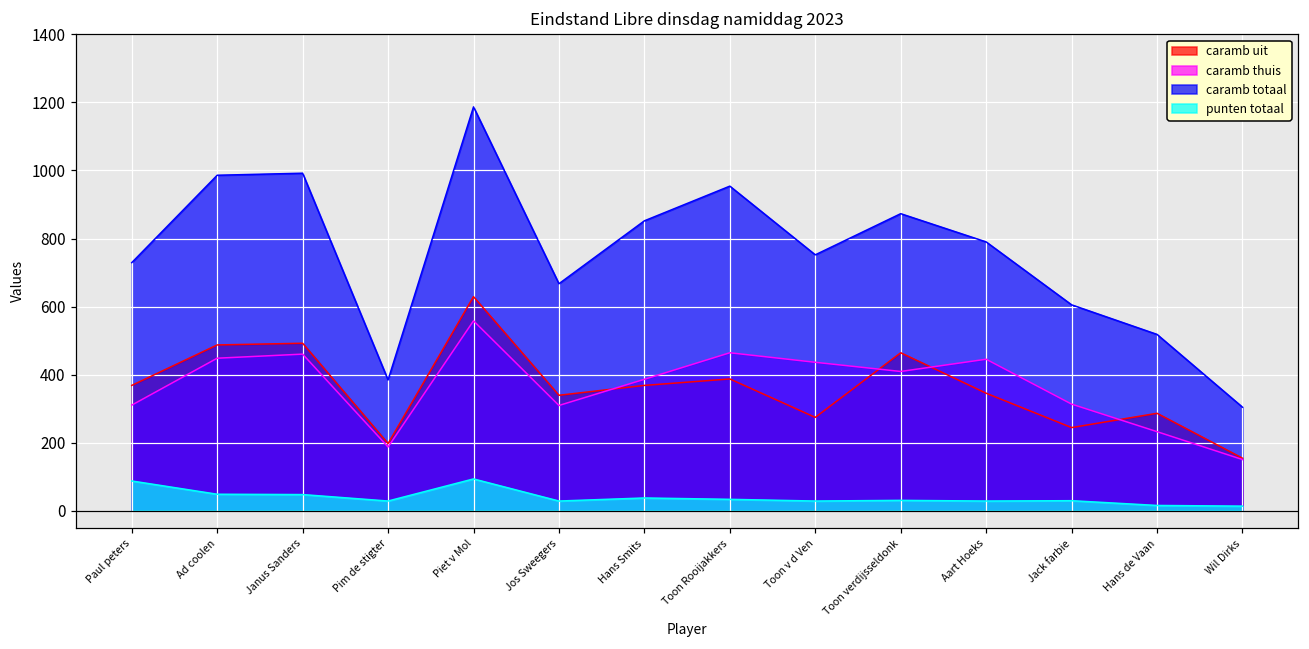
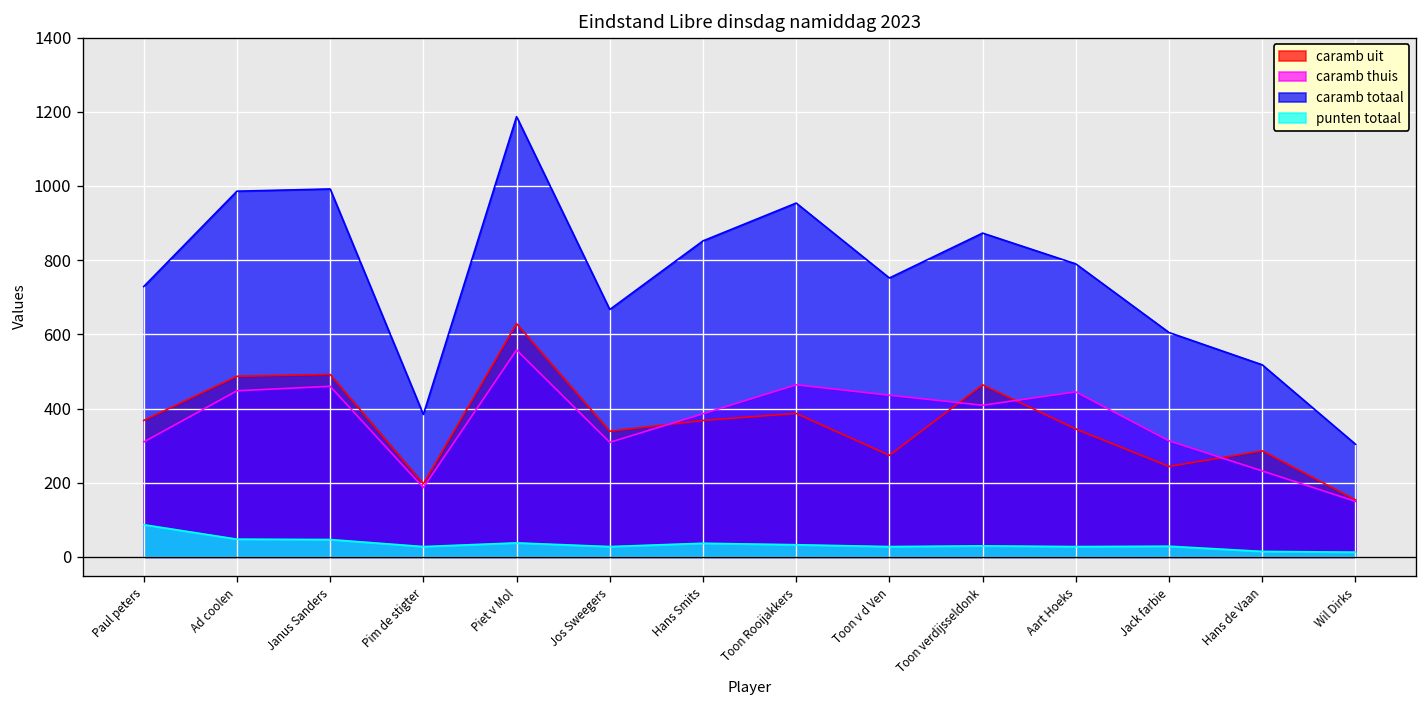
punten totaal, Piet v Mol: 90 -> 40
